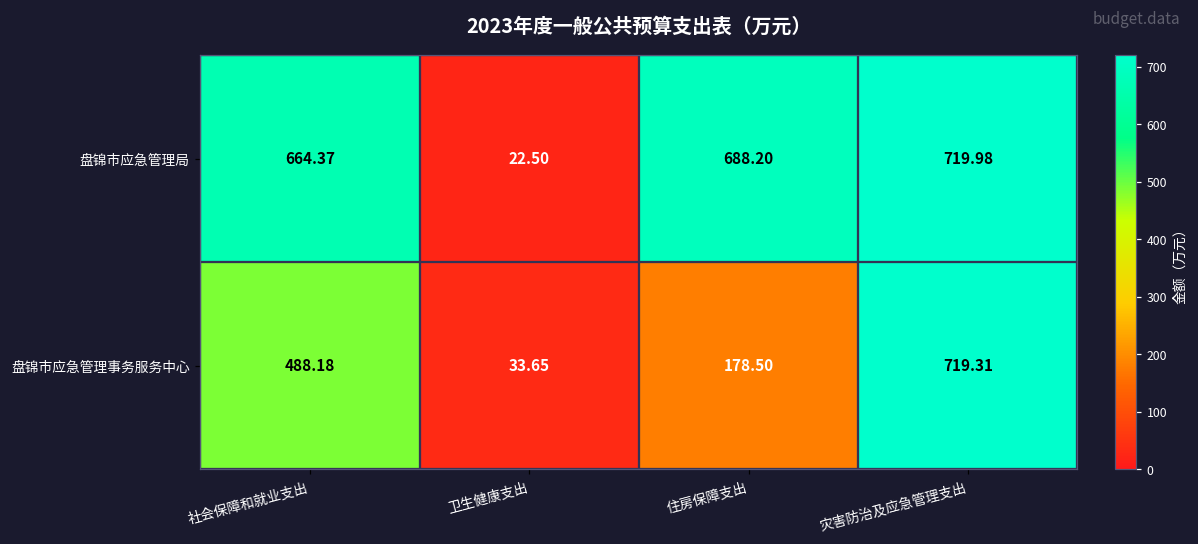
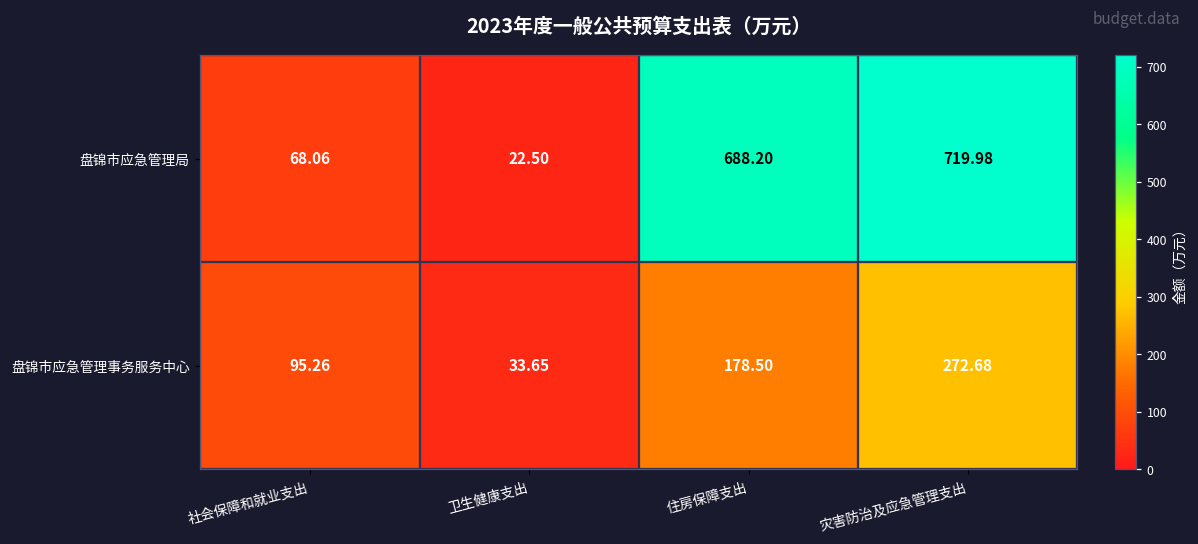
盘锦市应急管理局, 社会保障和就业支出: 664.37 -> 68.06
盘锦市应急管理事务服务中心, 社会保障和就业支出: 488.18 -> 95.26
盘锦市应急管理事务服务中心, 灾害防治及应急管理支出: 719.31 -> 272.68
